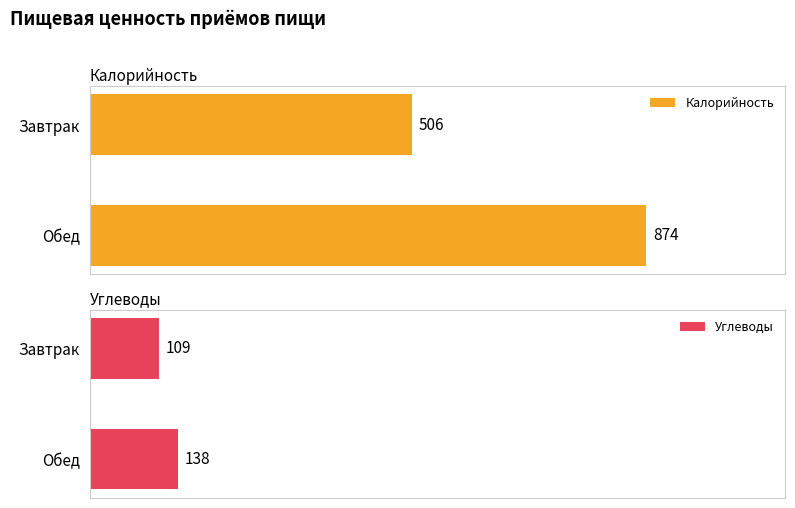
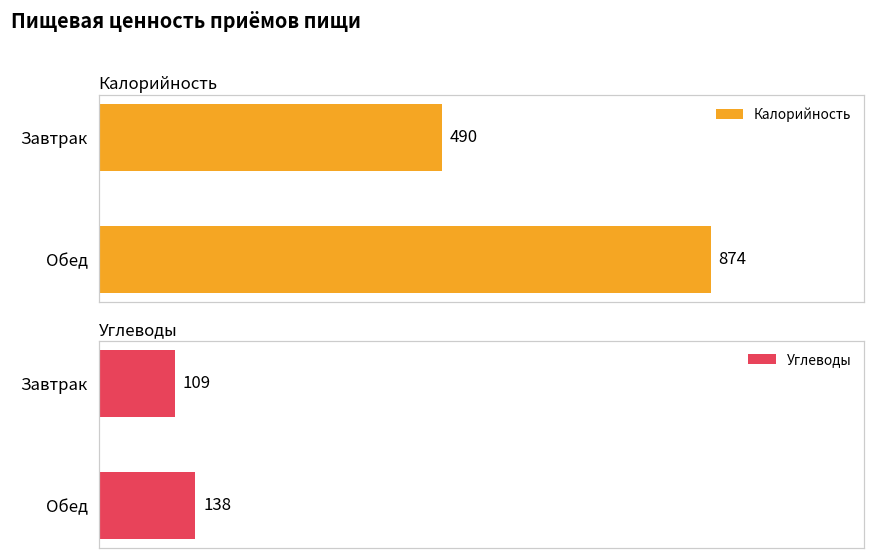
Калорийность, Завтрак: 506 -> 490
